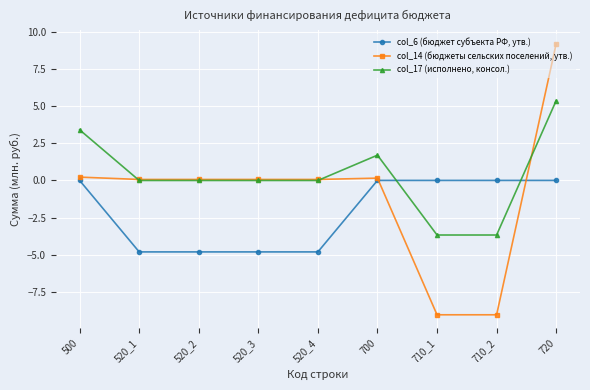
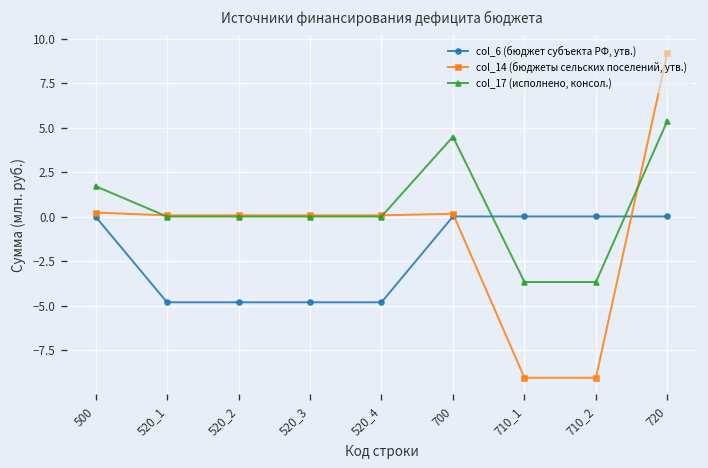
col_17 (исполнено, консол.), 500: 3.4 -> 1.7
col_17 (исполнено, консол.), 700: 1.7 -> 4.5
